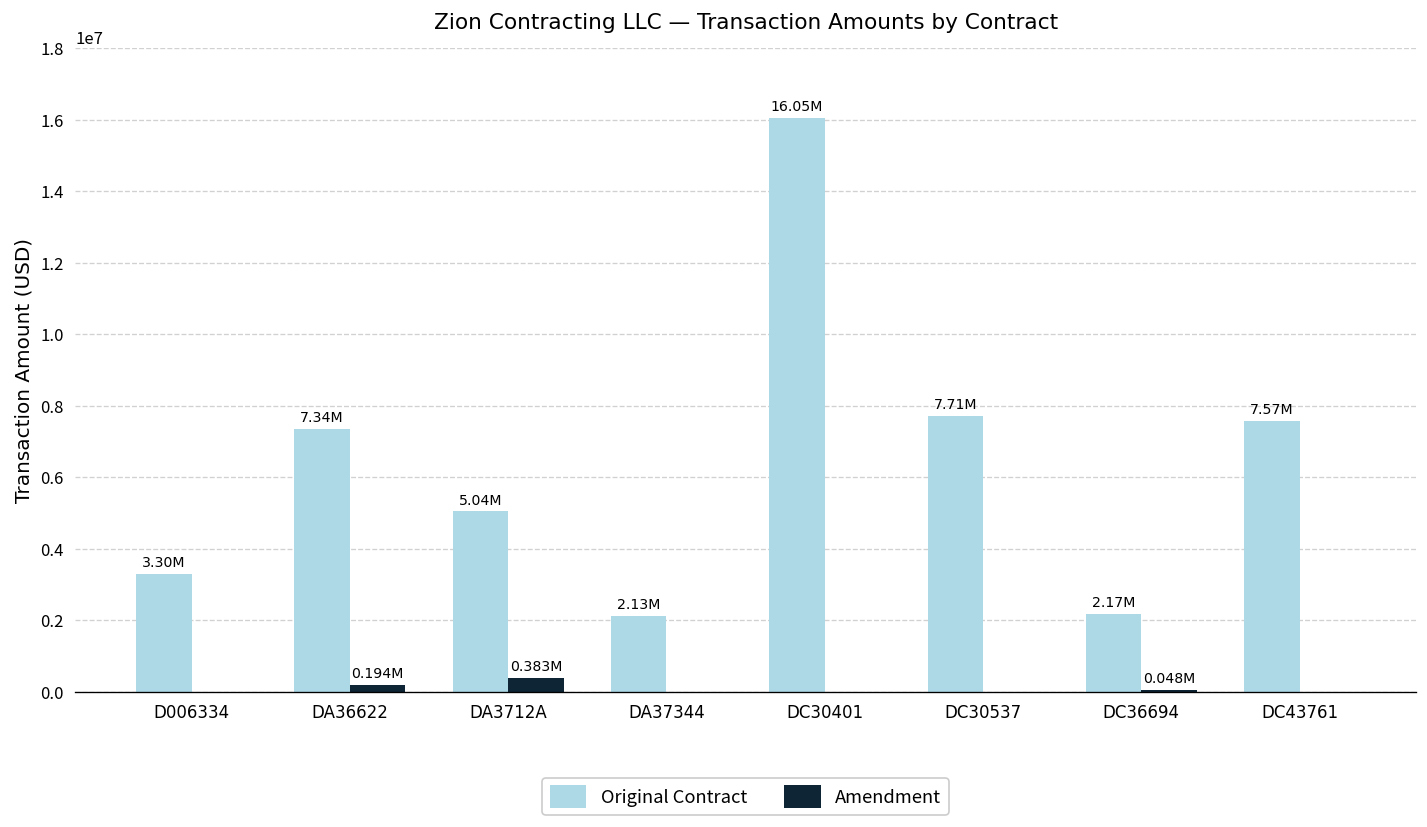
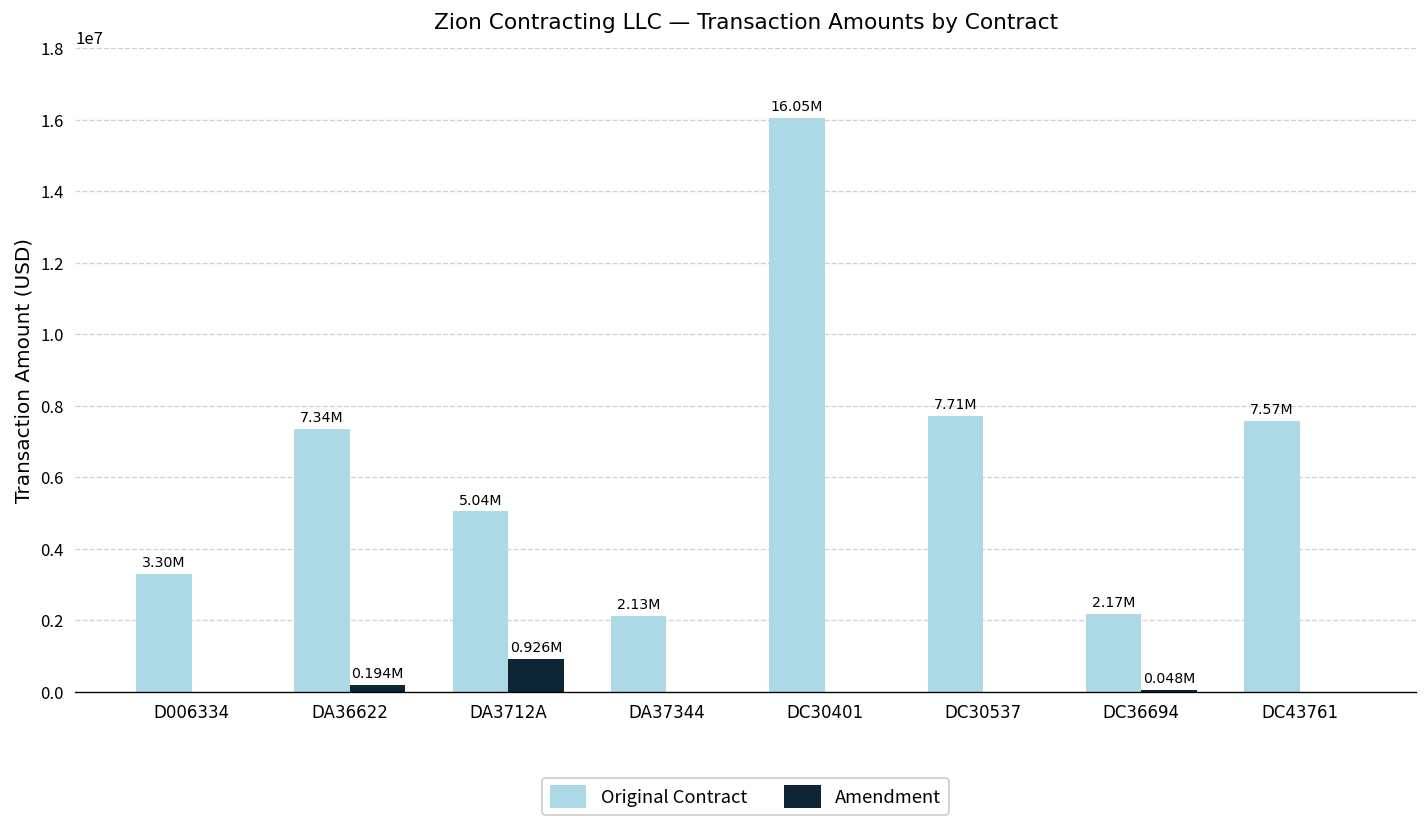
Amendment, DA3712A: 0.383M -> 0.926M
